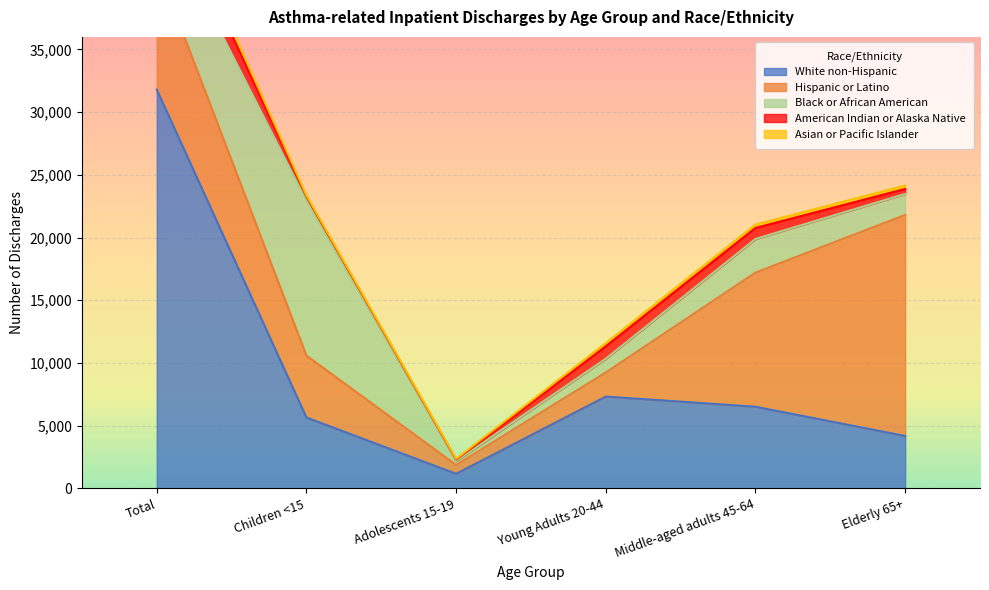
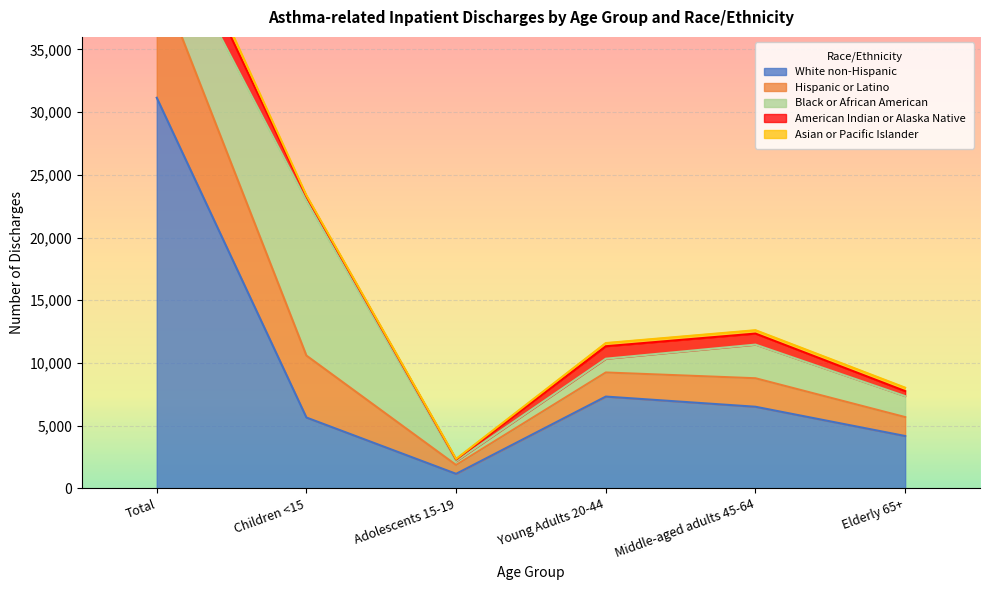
White non-Hispanic, Total: 31,800 -> 31,100
Hispanic or Latino, Middle-aged adults 45-64: 10,700 -> 2,300
Hispanic or Latino, Elderly 65+: 17,600 -> 1,500
